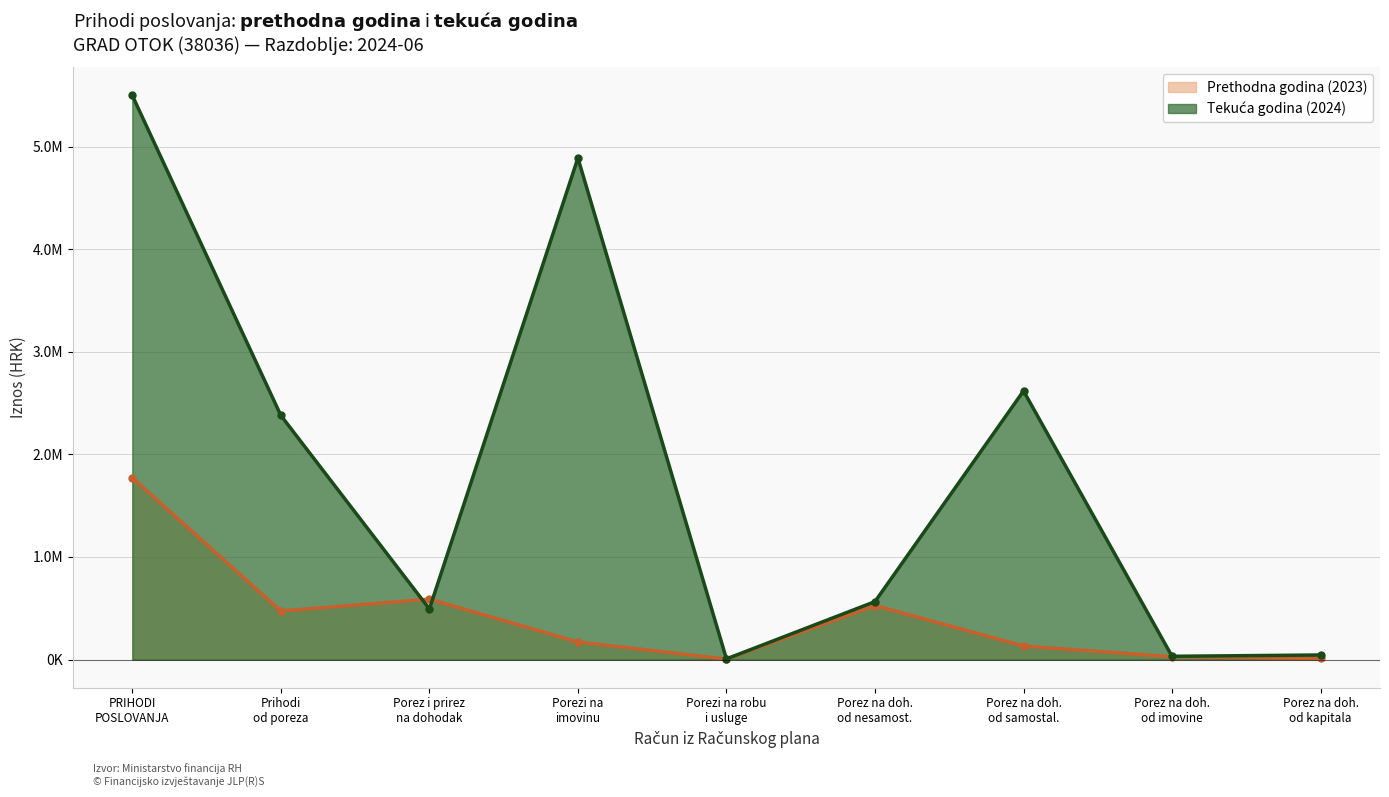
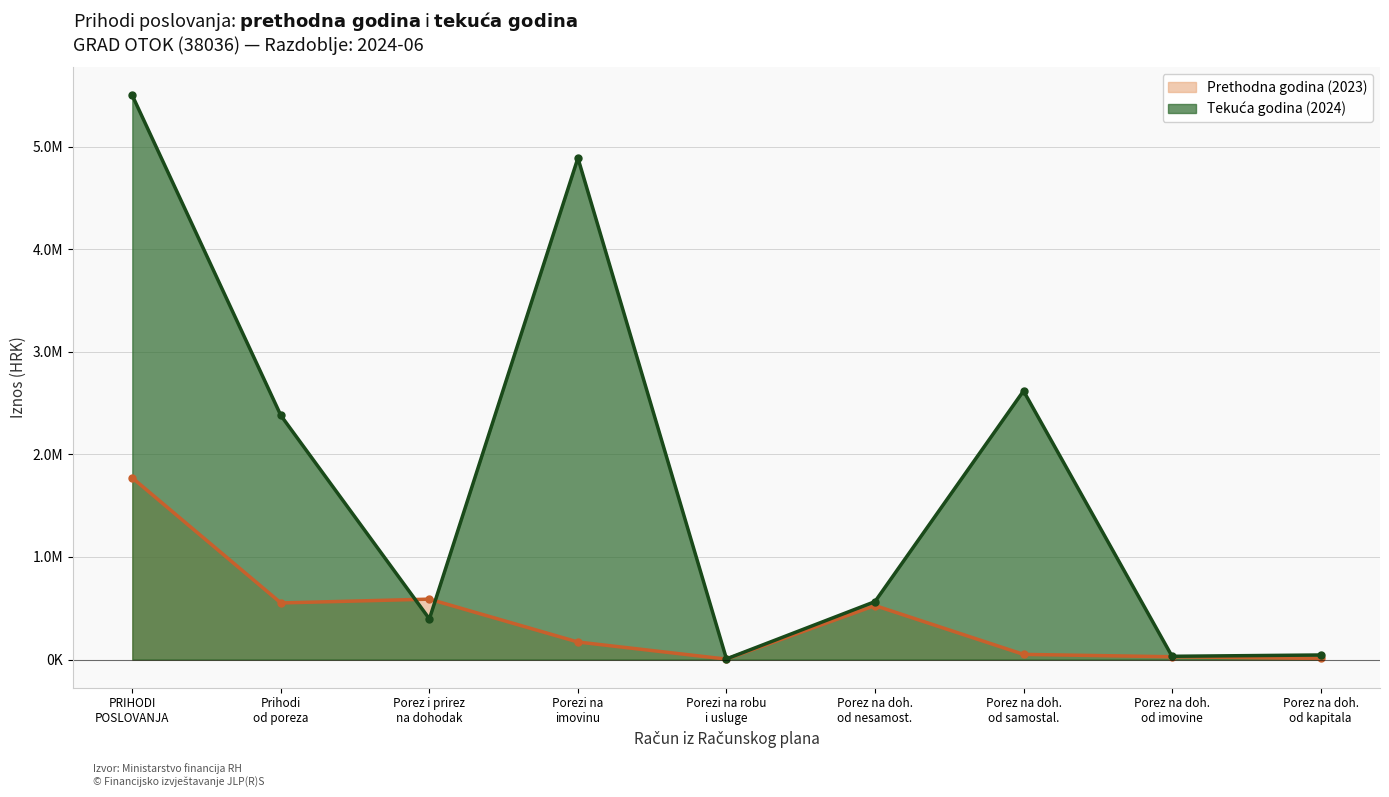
Prethodna godina (2023), Prihodi od poreza: 470000 -> 550000
Tekuća godina (2024), Porez i prirez na dohodak: 490000 -> 400000
Prethodna godina (2023), Porez na doh. od samostal.: 130000 -> 50000
